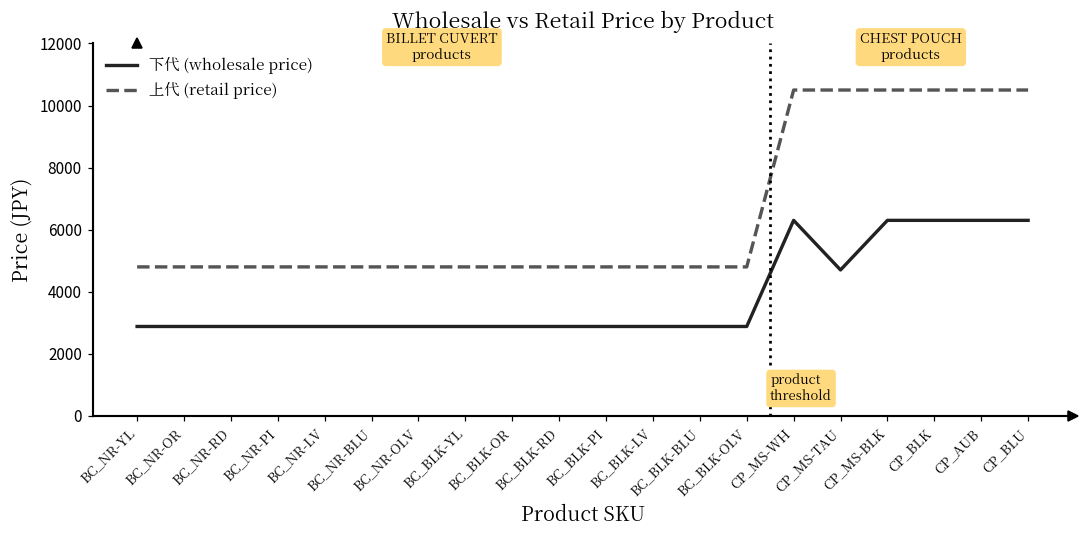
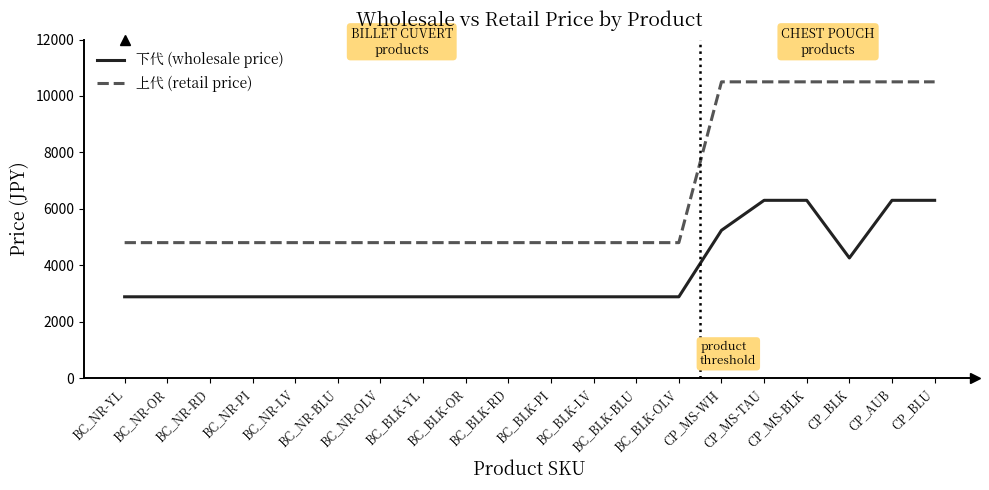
下代 (wholesale price), CP_MS-WH: 6300 -> 5200
下代 (wholesale price), CP_MS-TAU: 4700 -> 6300
下代 (wholesale price), CP_BLK: 6300 -> 4300
